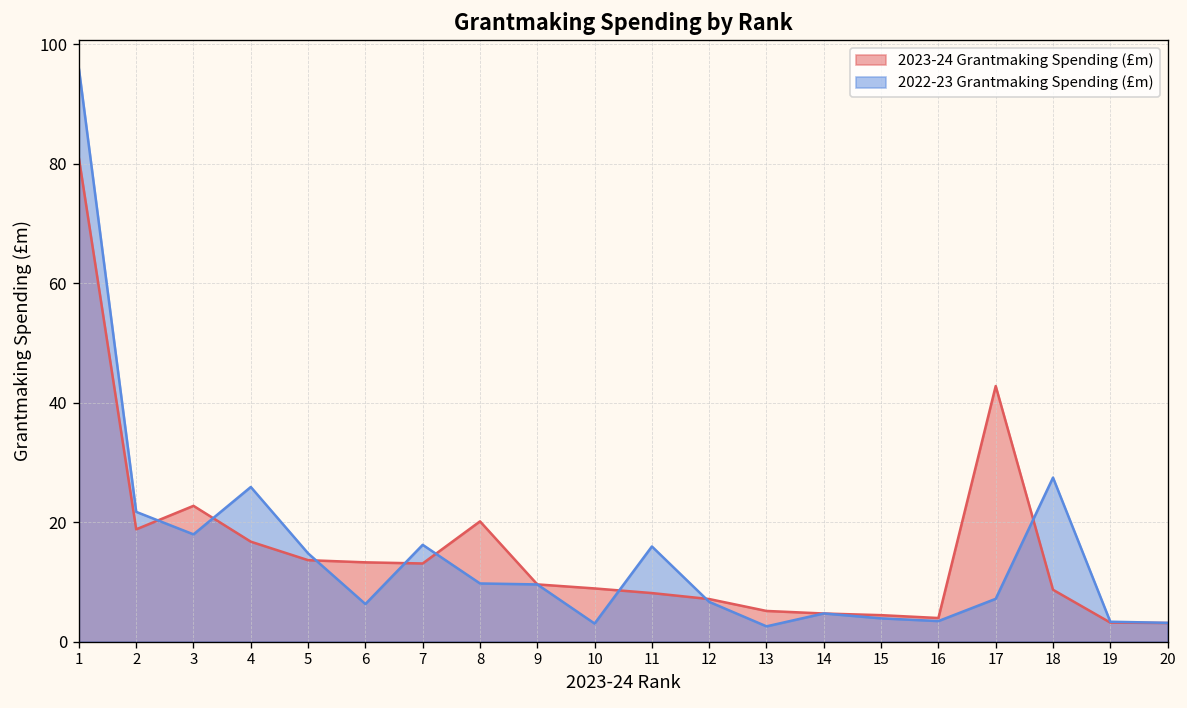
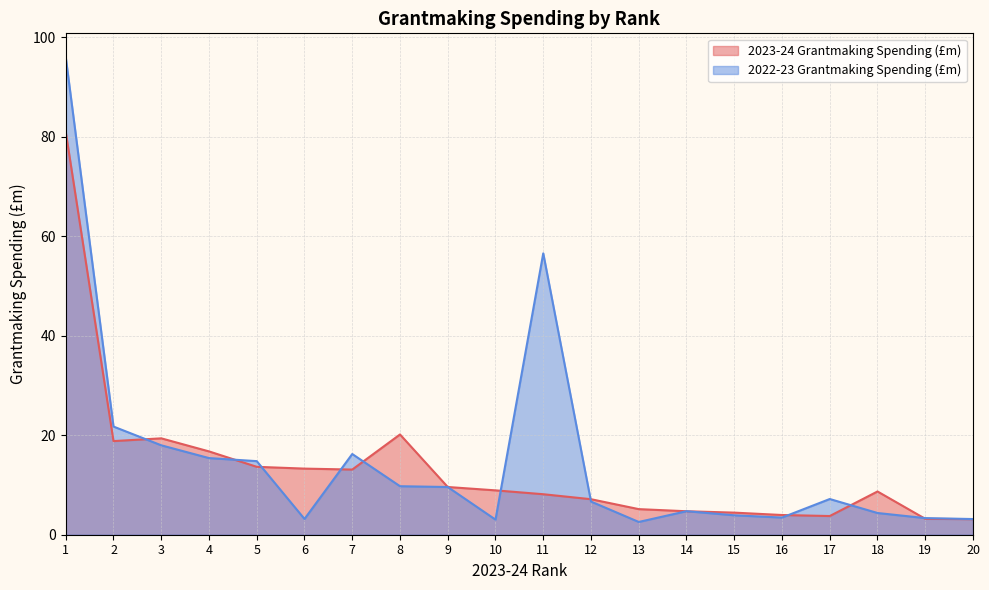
2023-24 Grantmaking Spending (£m), 3: 23 -> 19
2022-23 Grantmaking Spending (£m), 4: 26 -> 15
2022-23 Grantmaking Spending (£m), 6: 6 -> 3
2022-23 Grantmaking Spending (£m), 11: 16 -> 57
2023-24 Grantmaking Spending (£m), 17: 43 -> 4
2022-23 Grantmaking Spending (£m), 18: 27 -> 4
